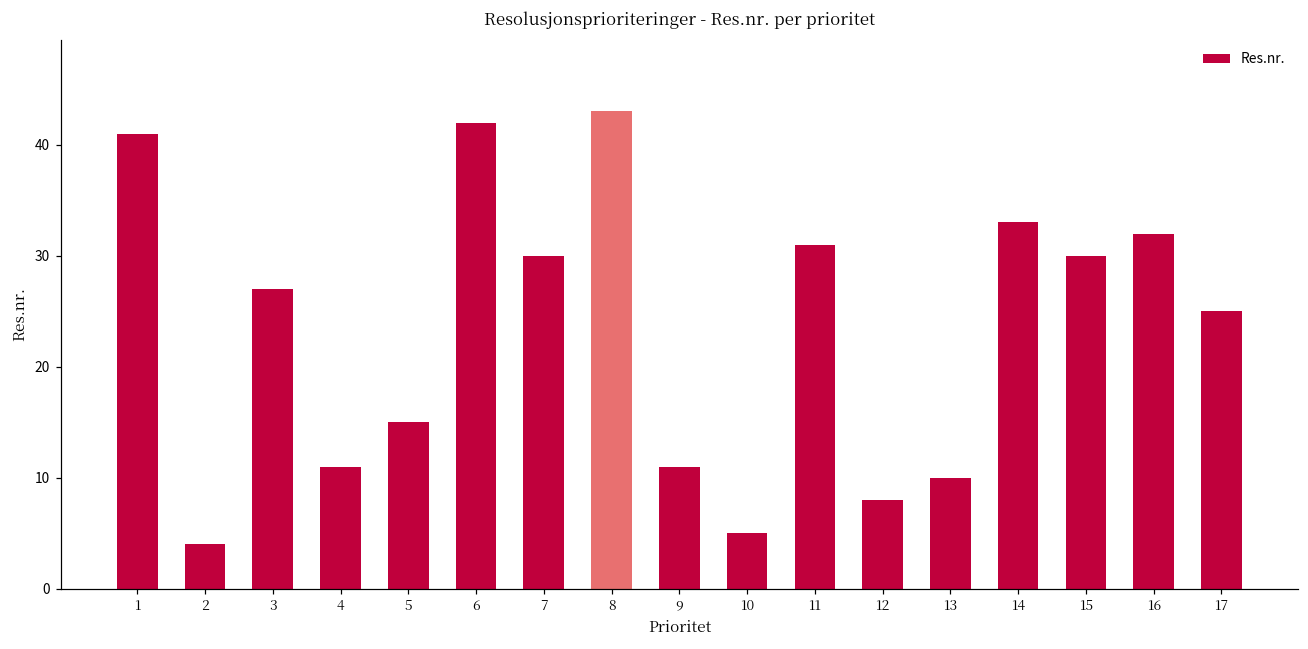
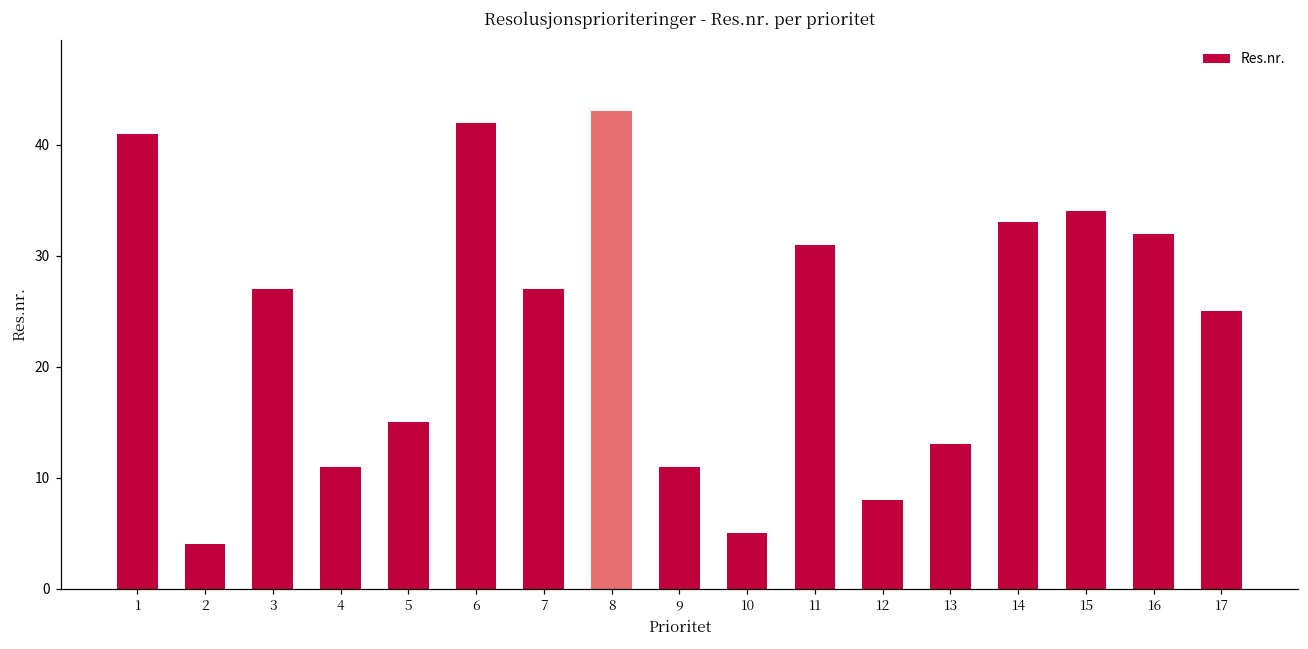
7: 30 -> 27
13: 10 -> 13
15: 30 -> 34
